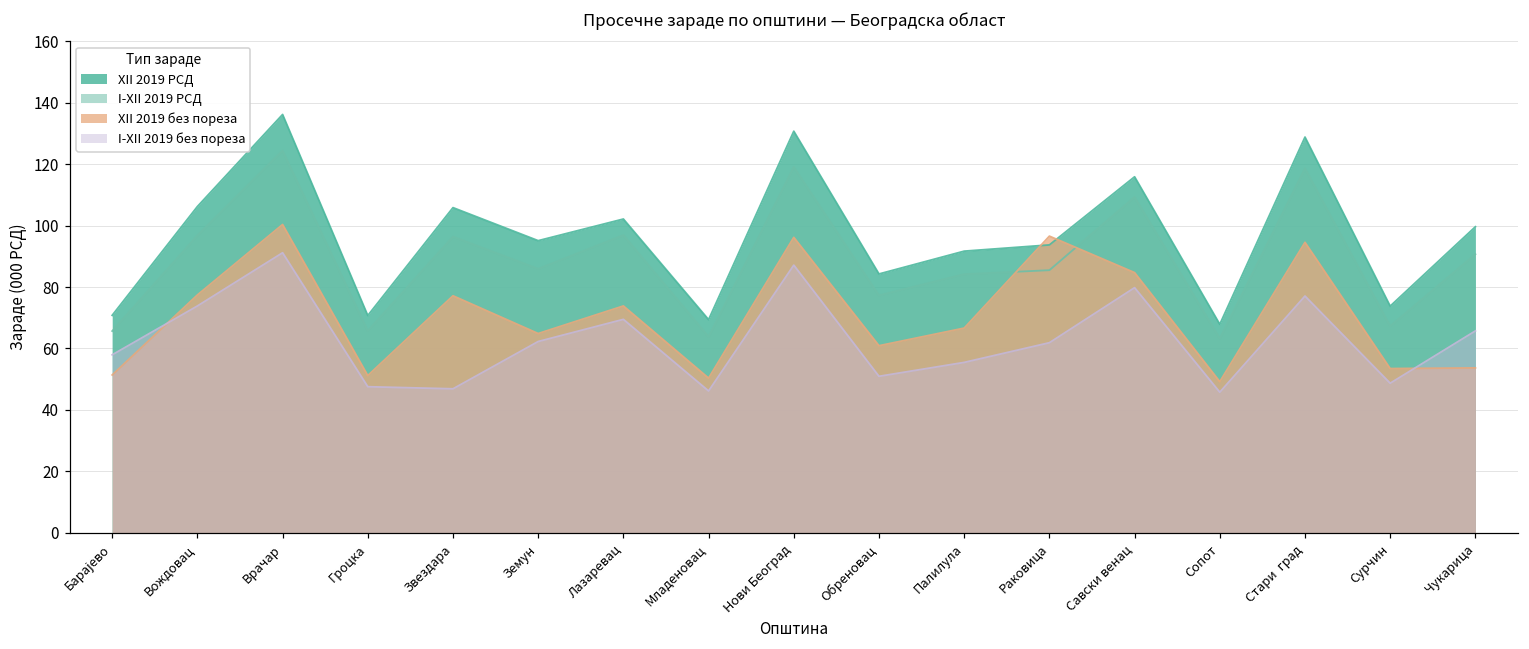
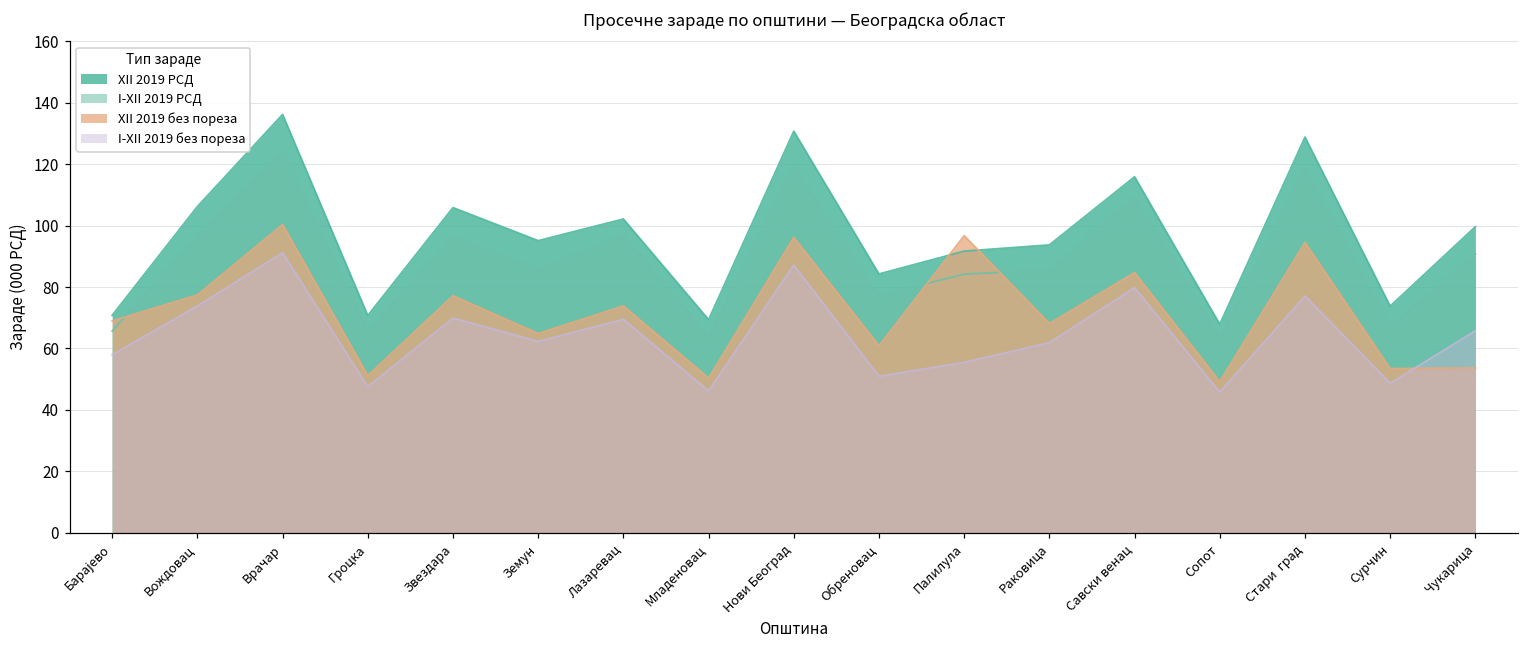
XII 2019 без пореза, Барајево: 51 -> 69
I-XII 2019 без пореза, Звездара: 47 -> 70
XII 2019 без пореза, Палилула: 67 -> 97
XII 2019 без пореза, Раковица: 97 -> 68
